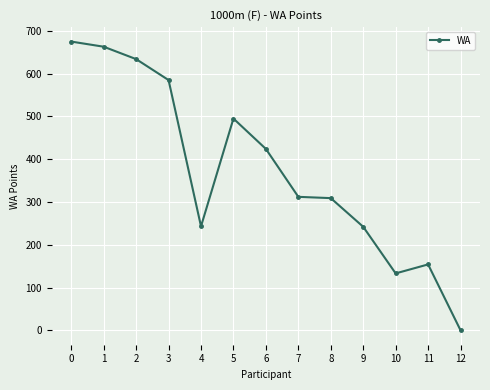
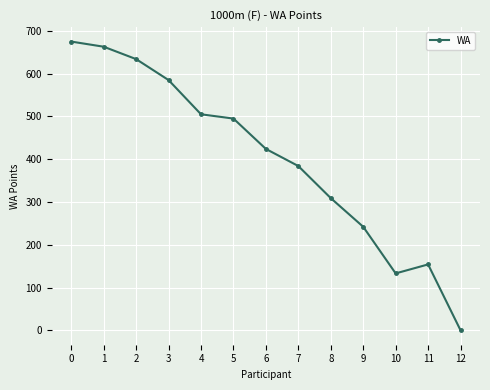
4: 240 -> 510
7: 310 -> 380
